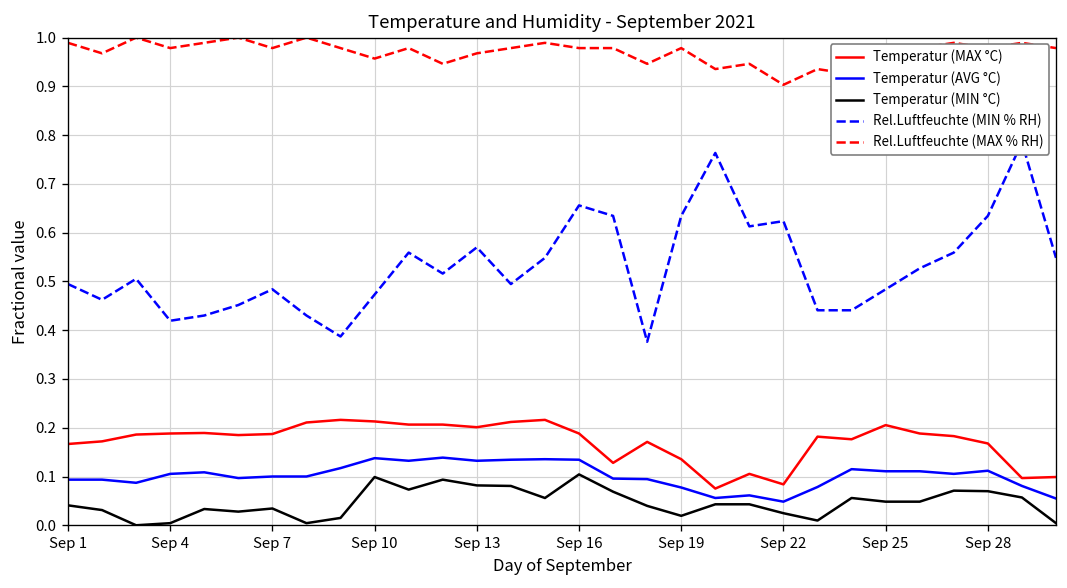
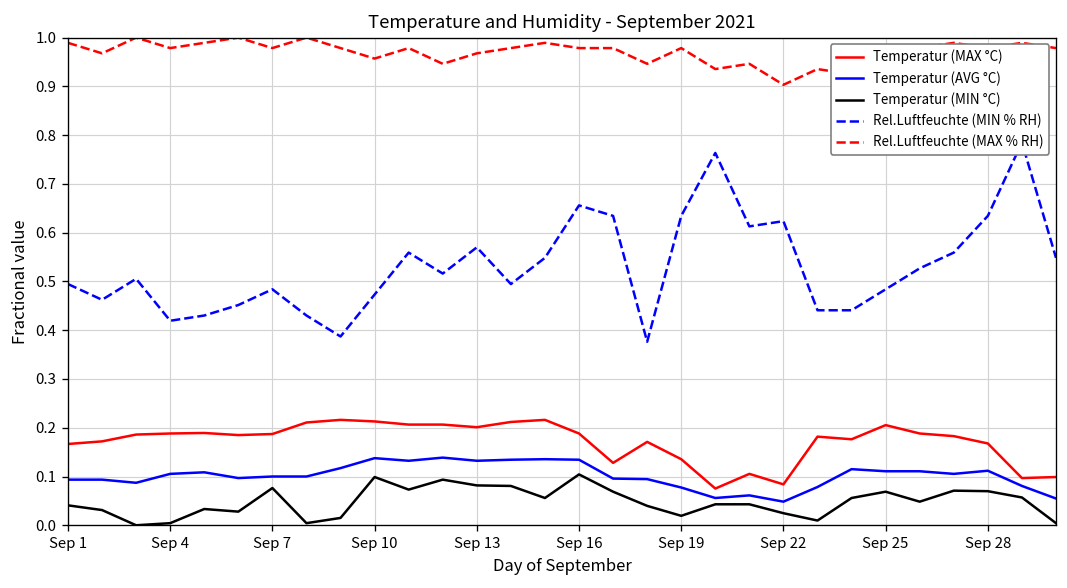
Temperatur (MIN °C), Sep 7: 0.03 -> 0.08
Temperatur (MIN °C), Sep 25: 0.05 -> 0.07
